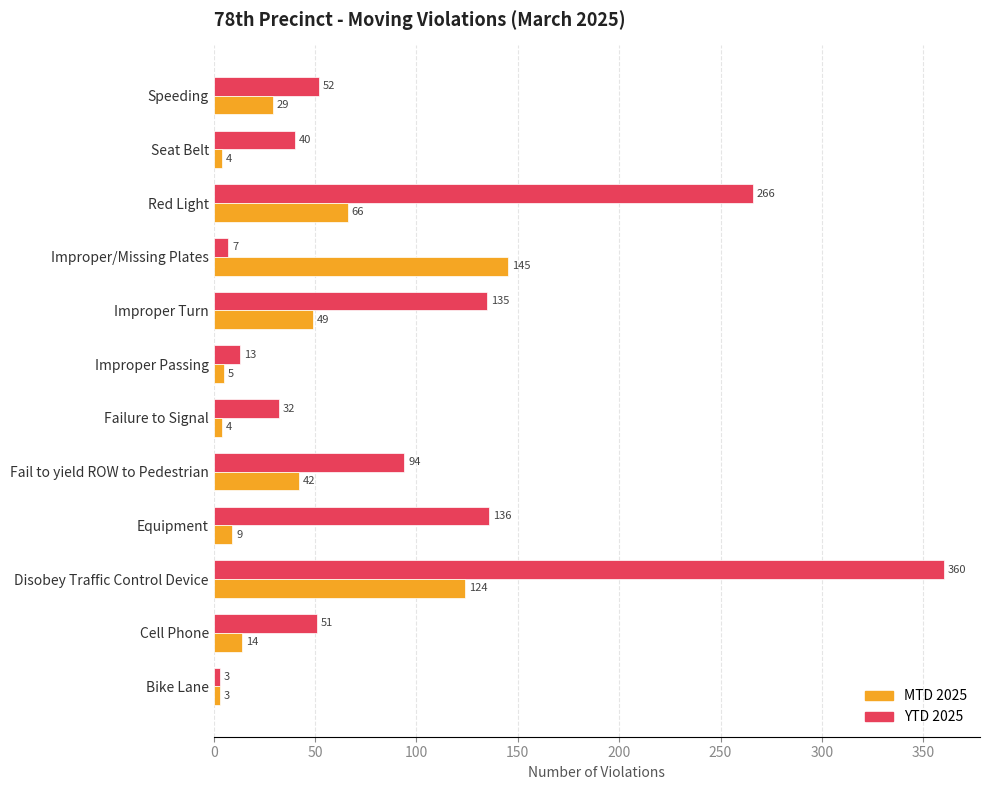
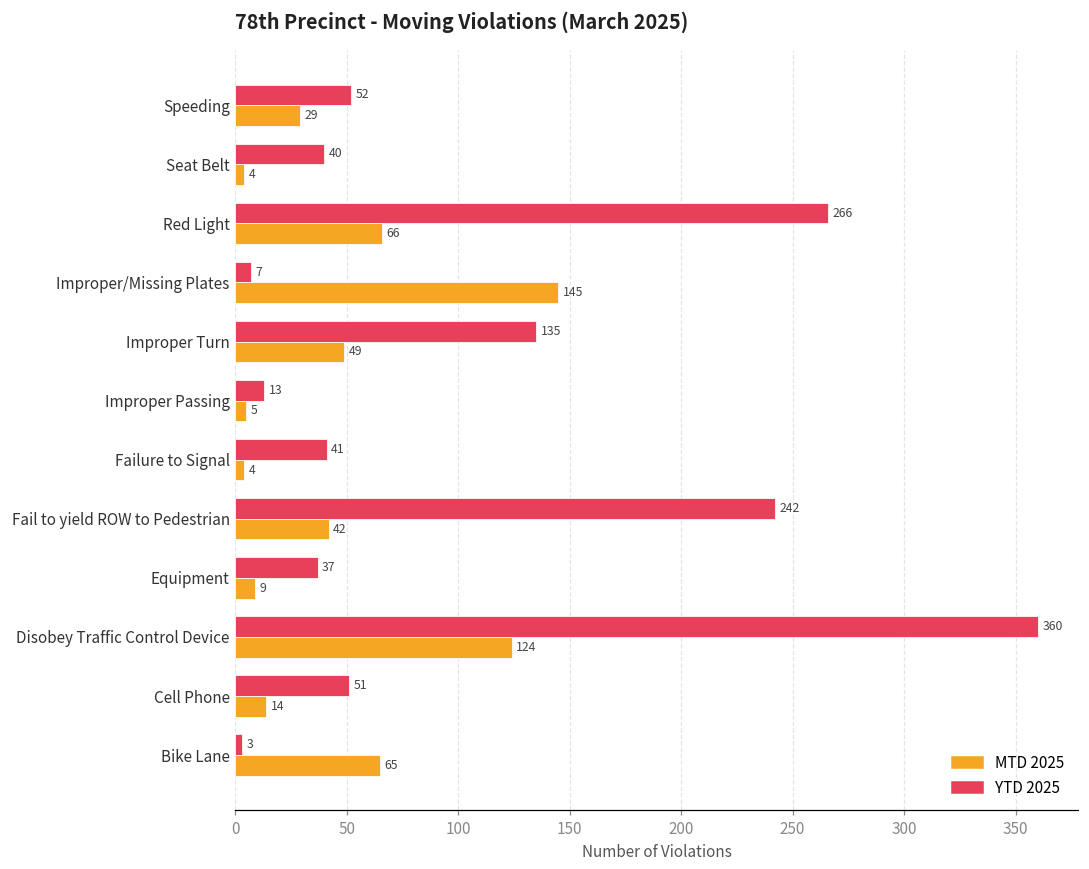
YTD 2025, Failure to Signal: 32 -> 41
YTD 2025, Fail to yield ROW to Pedestrian: 94 -> 242
YTD 2025, Equipment: 136 -> 37
MTD 2025, Bike Lane: 3 -> 65
